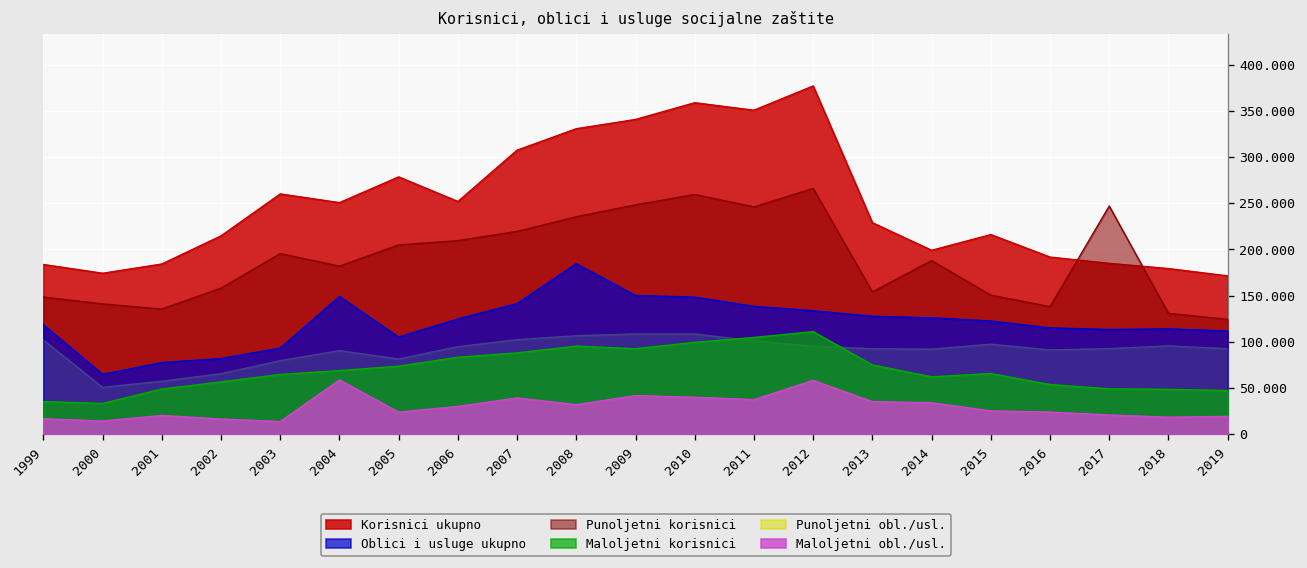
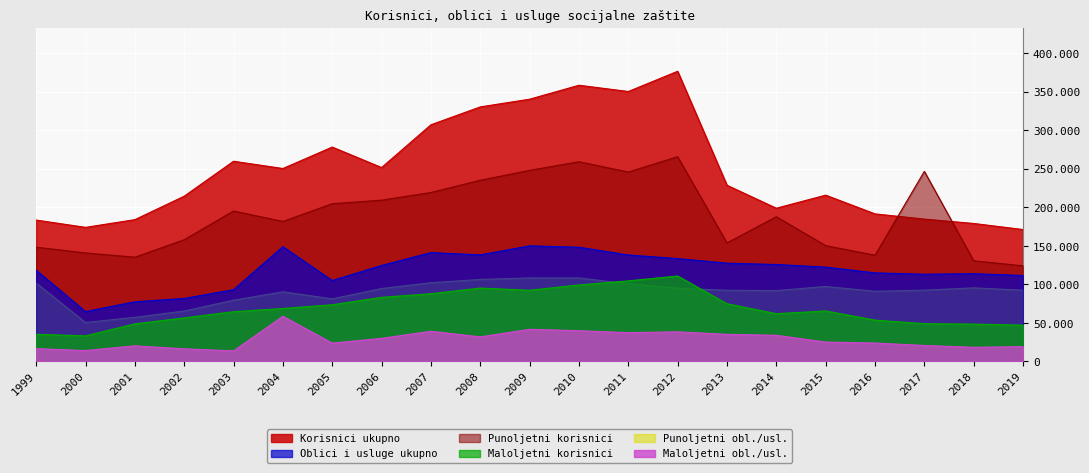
Oblici i usluge ukupno, 2008: 180 -> 140
Maloljetni obl./usl., 2012: 60 -> 40
